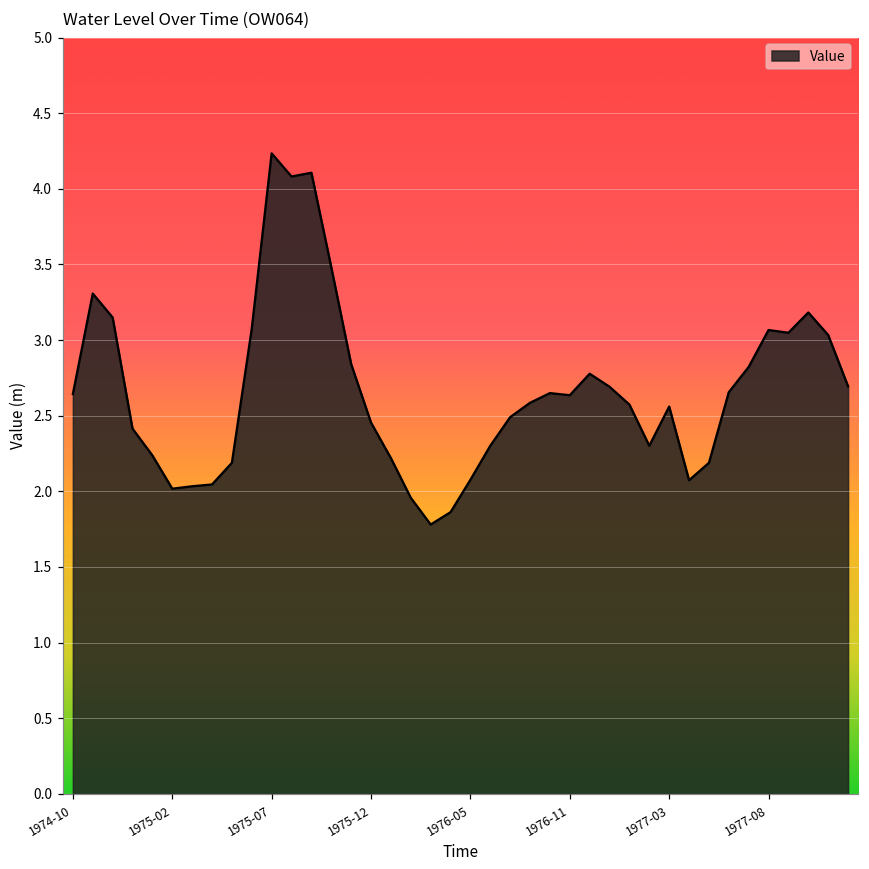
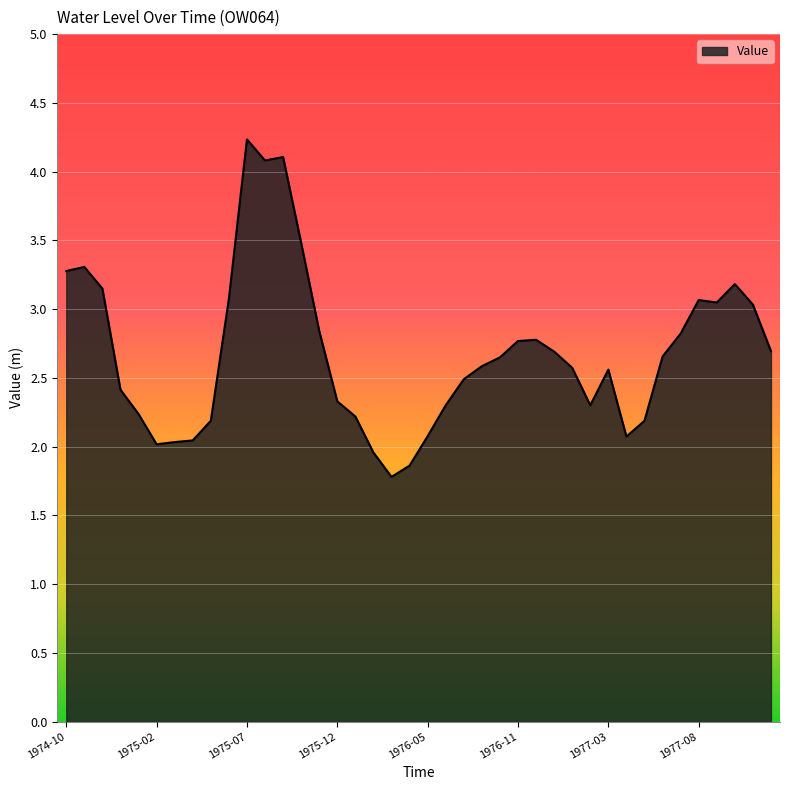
1974-10: 2.64 -> 3.28
1975-12: 2.45 -> 2.33
1976-11: 2.64 -> 2.77
